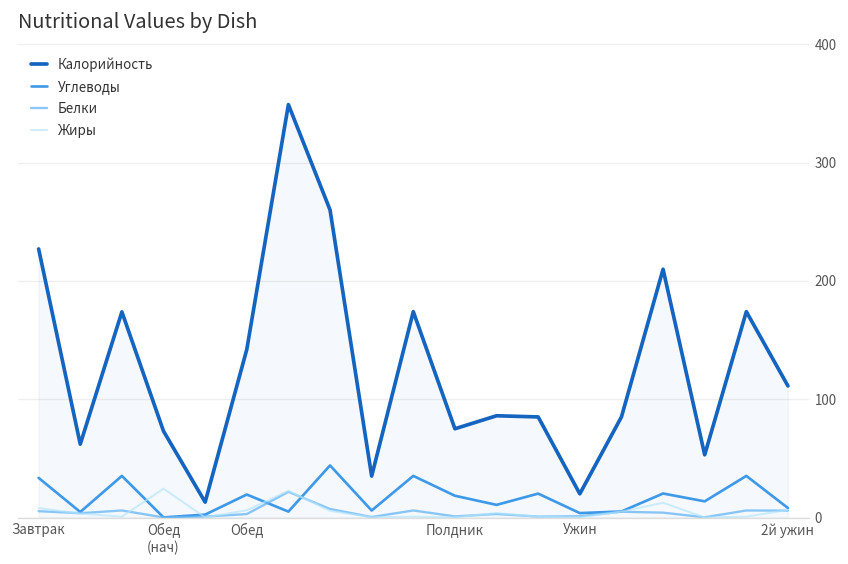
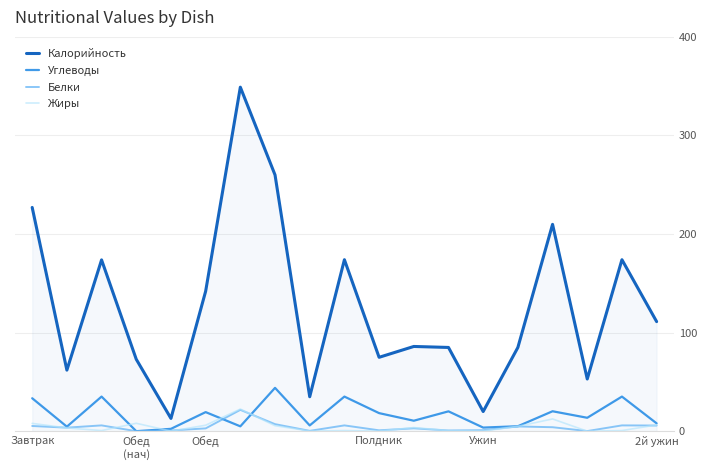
Жиры, Обед (нач): 20 -> 10
